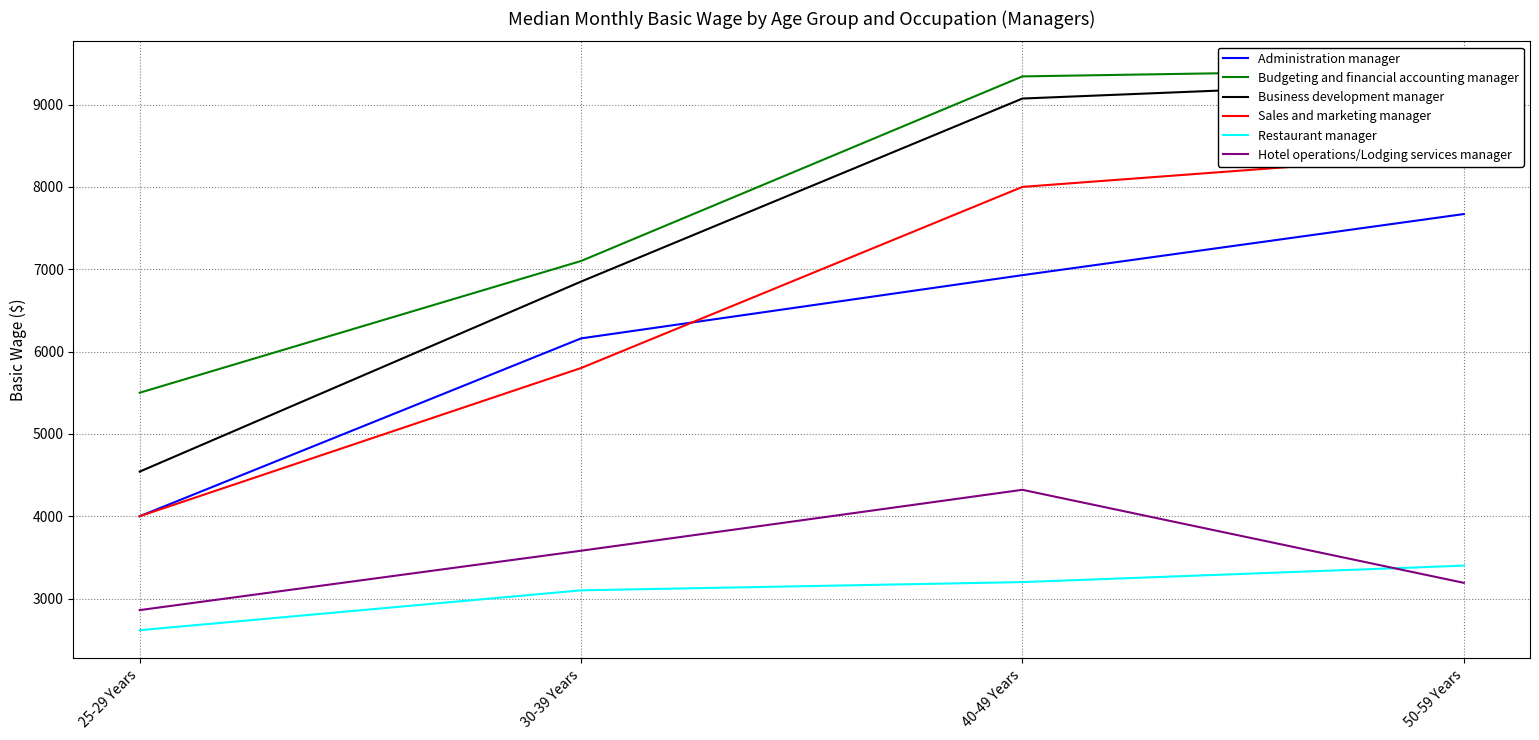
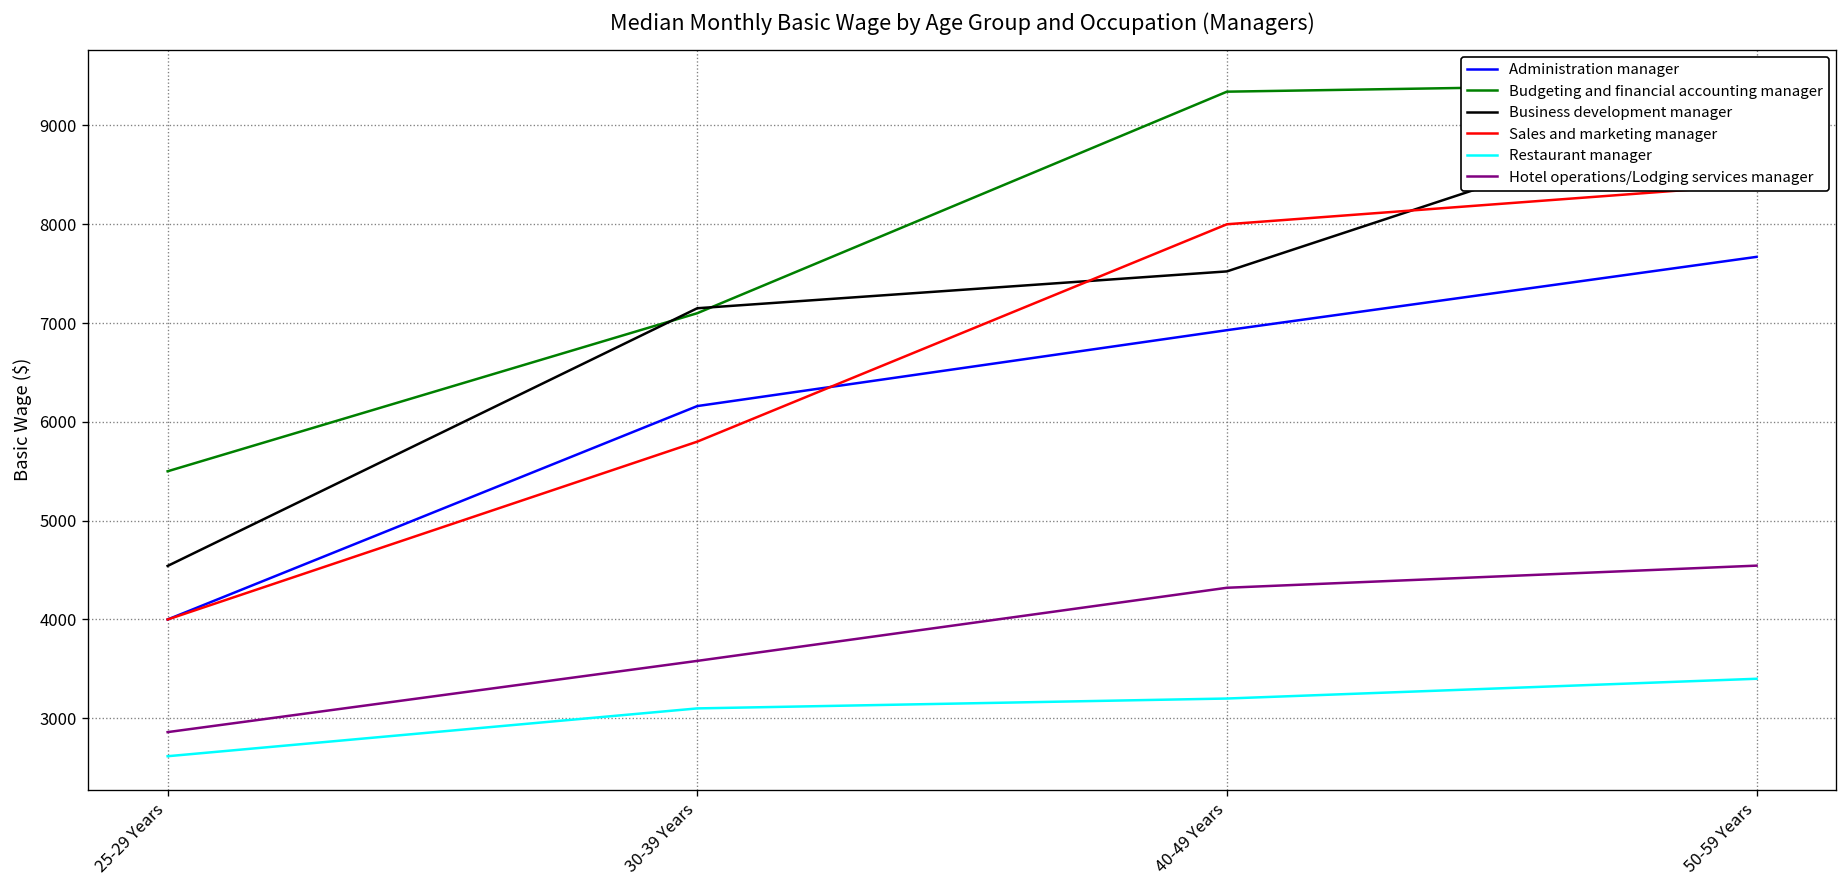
Business development manager, 30-39 Years: 6900 -> 7200
Business development manager, 40-49 Years: 9100 -> 7500
Hotel operations/Lodging services manager, 50-59 Years: 3200 -> 4500
